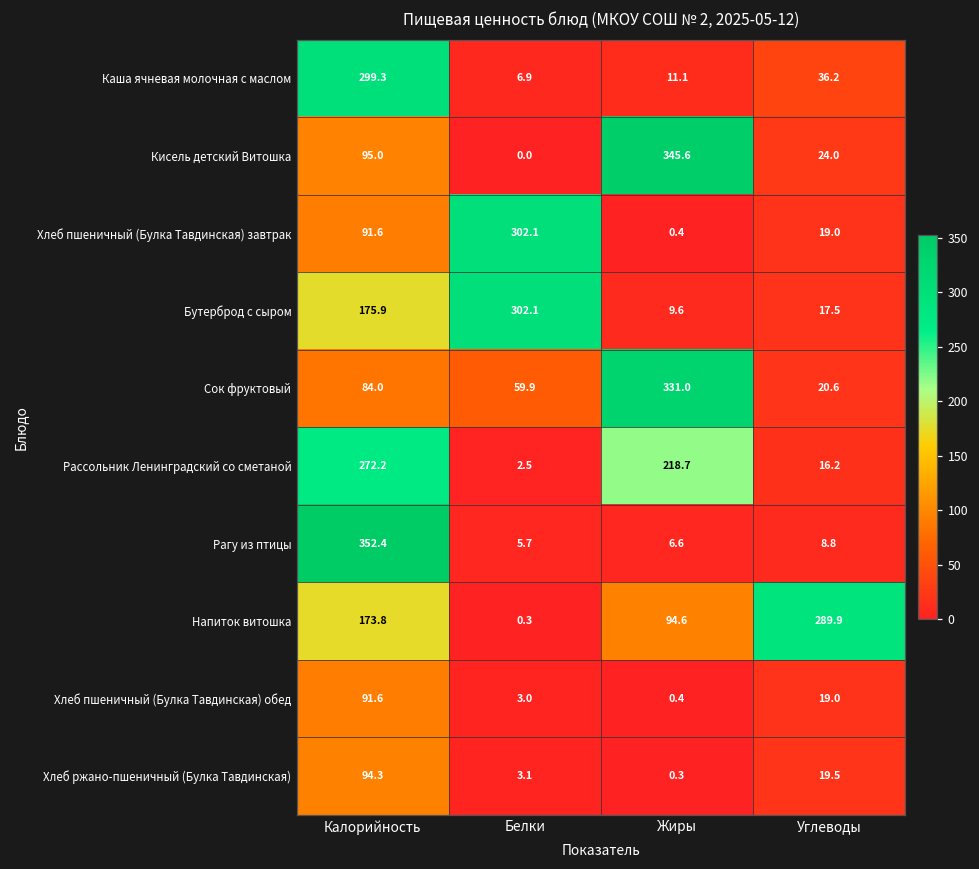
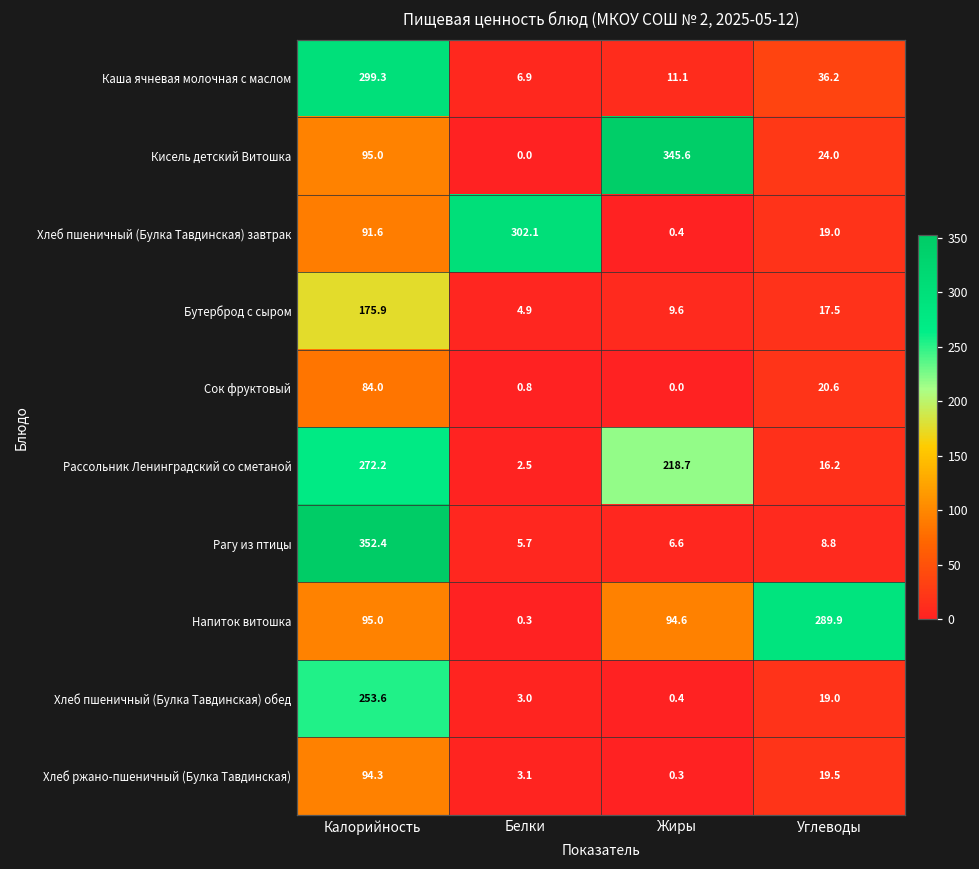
Бутерброд с сыром, Белки: 302.1 -> 4.9
Сок фруктовый, Белки: 59.9 -> 0.8
Сок фруктовый, Жиры: 331.0 -> 0.0
Напиток витошка, Калорийность: 173.8 -> 95.0
Хлеб пшеничный (Булка Тавдинская) обед, Калорийность: 91.6 -> 253.6
